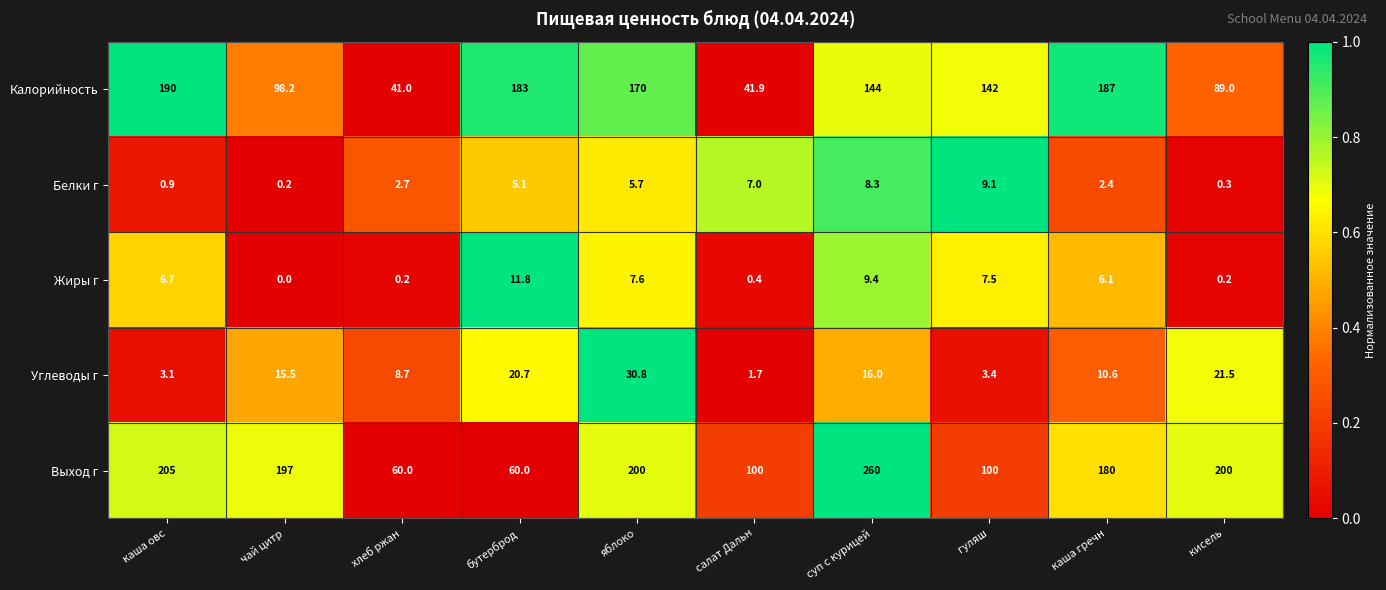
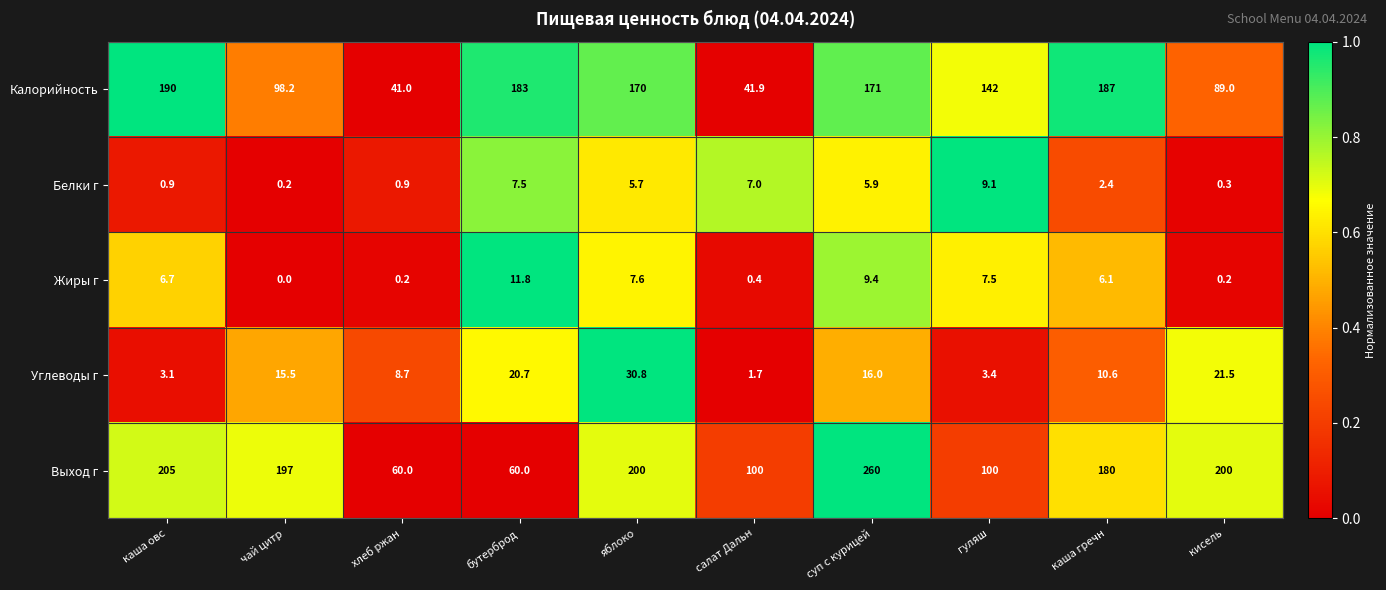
Калорийность, суп с курицей: 144 -> 171
Белки г, хлеб ржан: 2.7 -> 0.9
Белки г, бутерброд: 5.1 -> 7.5
Белки г, суп с курицей: 8.3 -> 5.9
